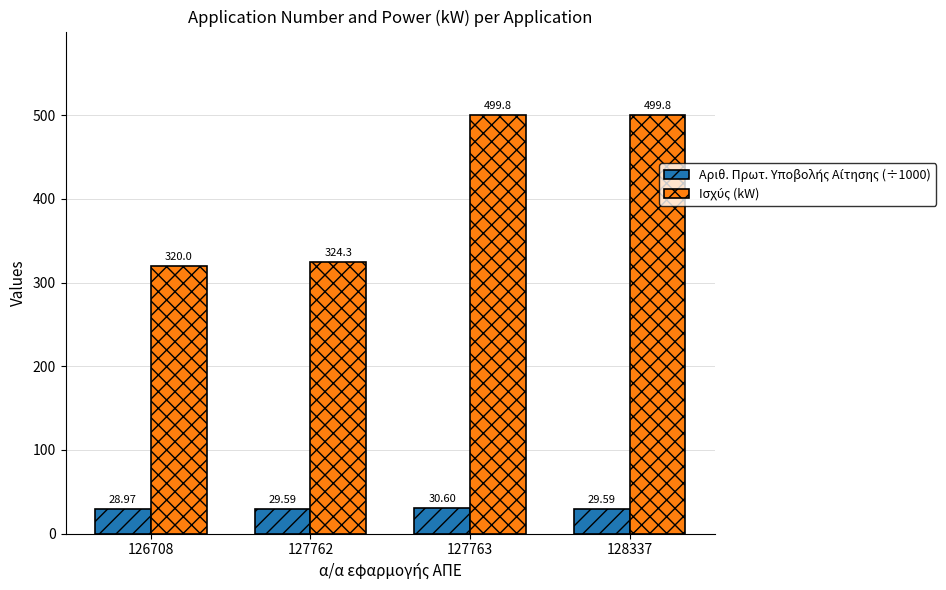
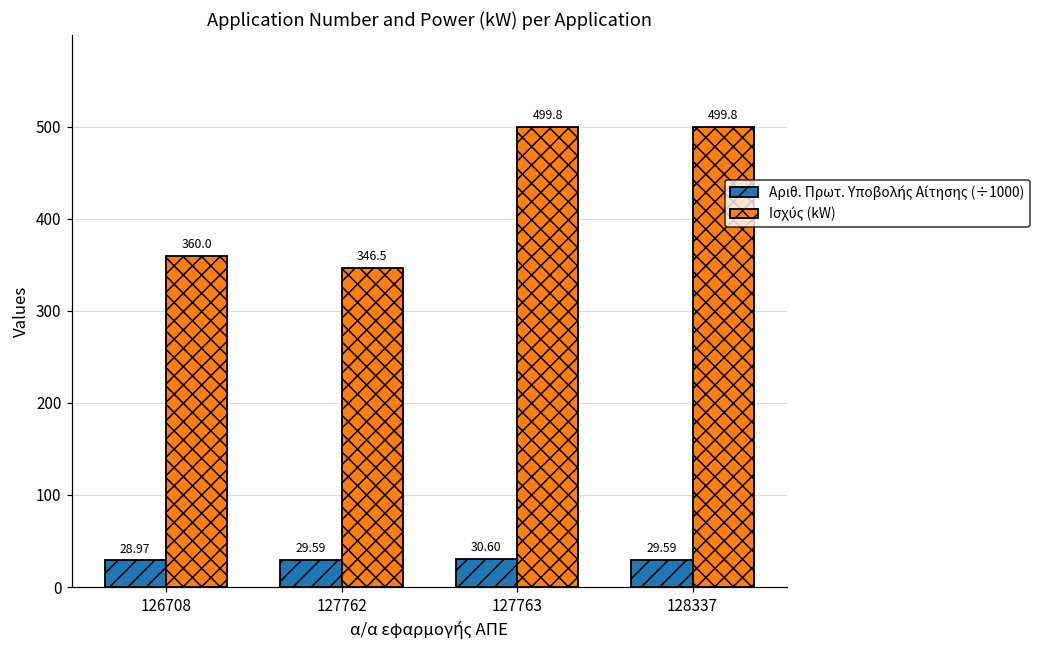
Ισχύς (kW), 126708: 320.0 -> 360.0
Ισχύς (kW), 127762: 324.3 -> 346.5
